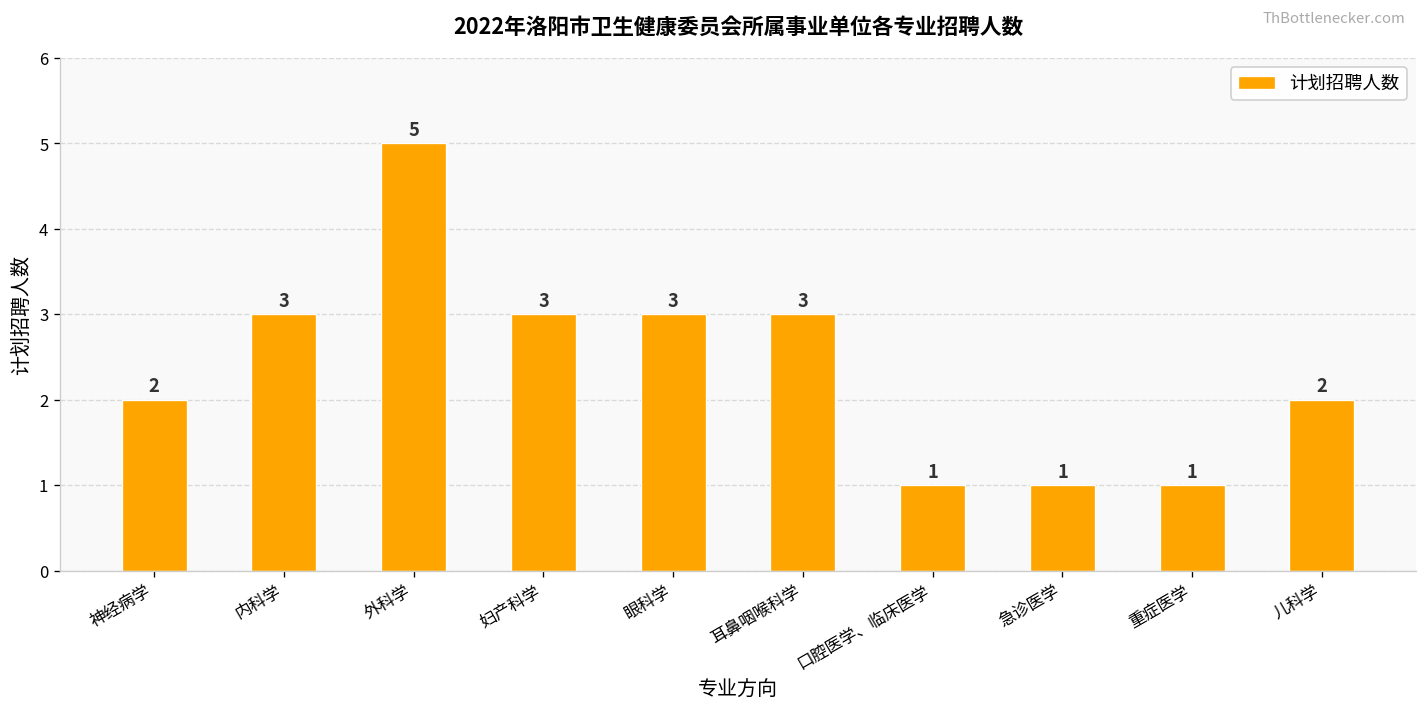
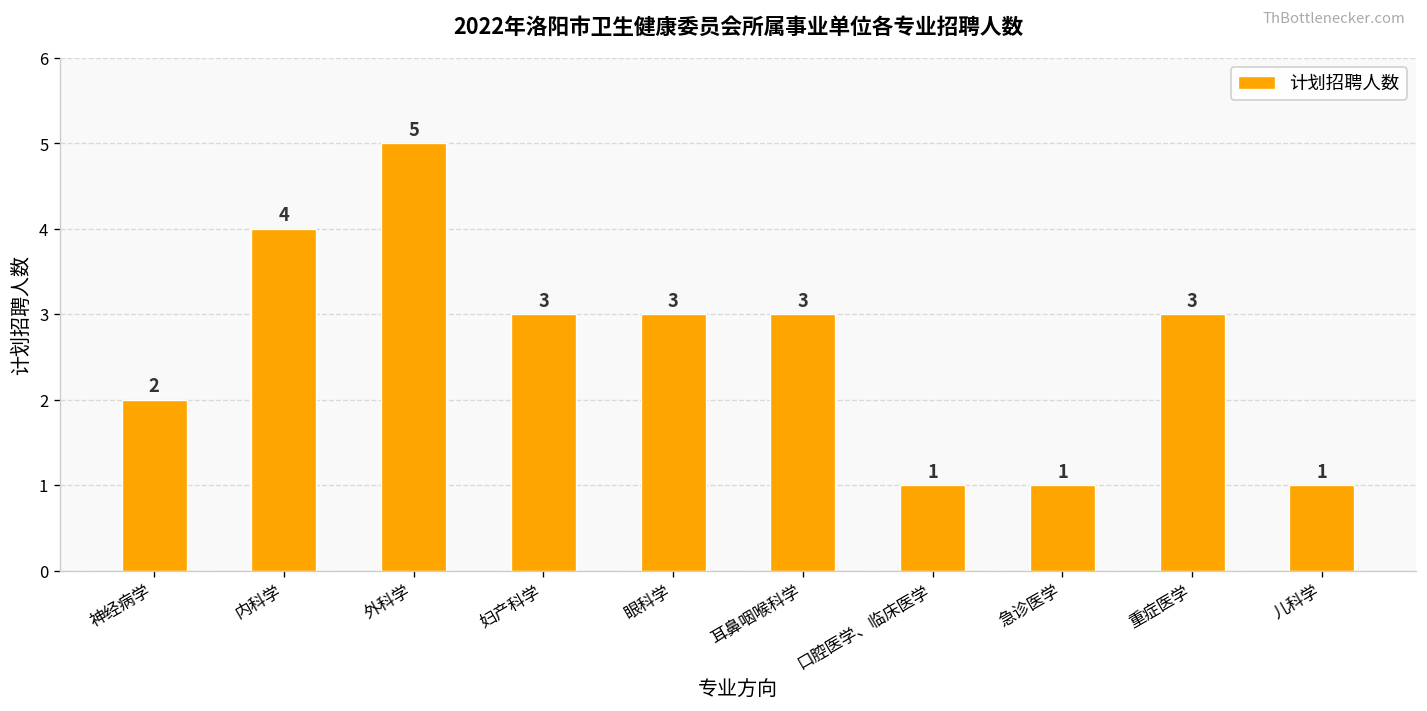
内科学: 3 -> 4
重症医学: 1 -> 3
儿科学: 2 -> 1
